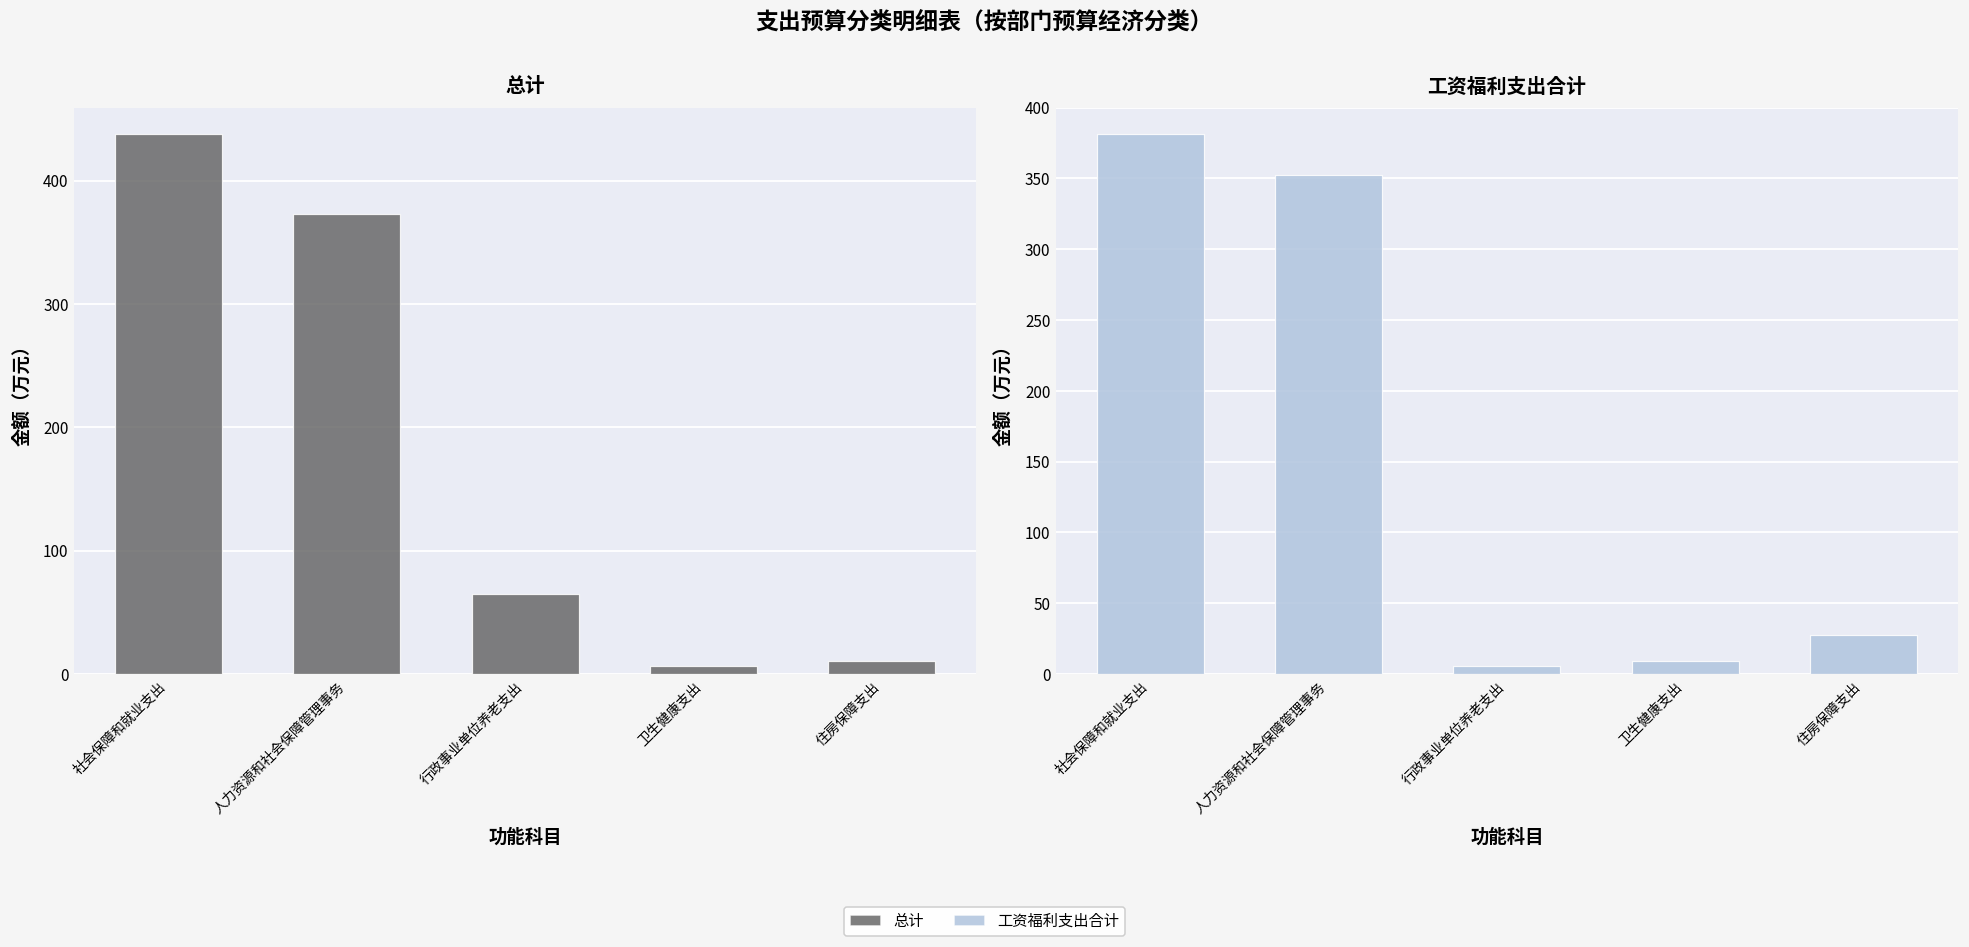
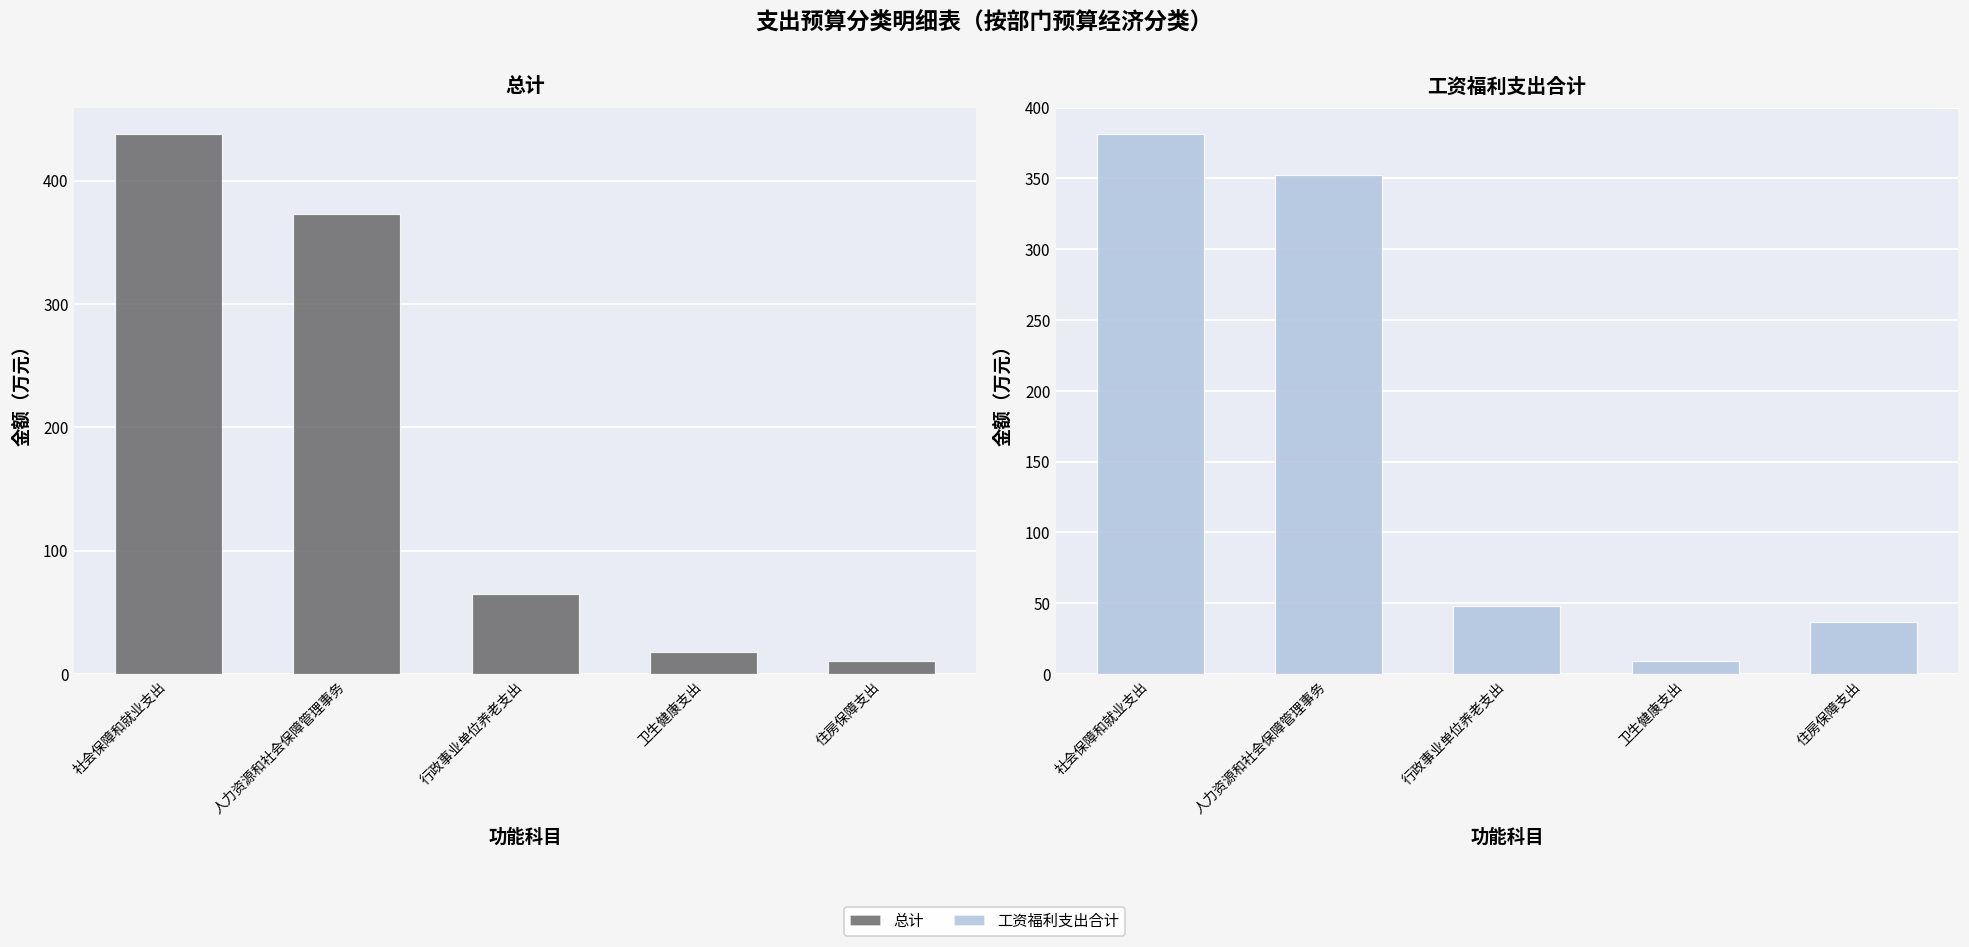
总计, 卫生健康支出: 7 -> 18
工资福利支出合计, 行政事业单位养老支出: 5 -> 48
工资福利支出合计, 住房保障支出: 27 -> 37
